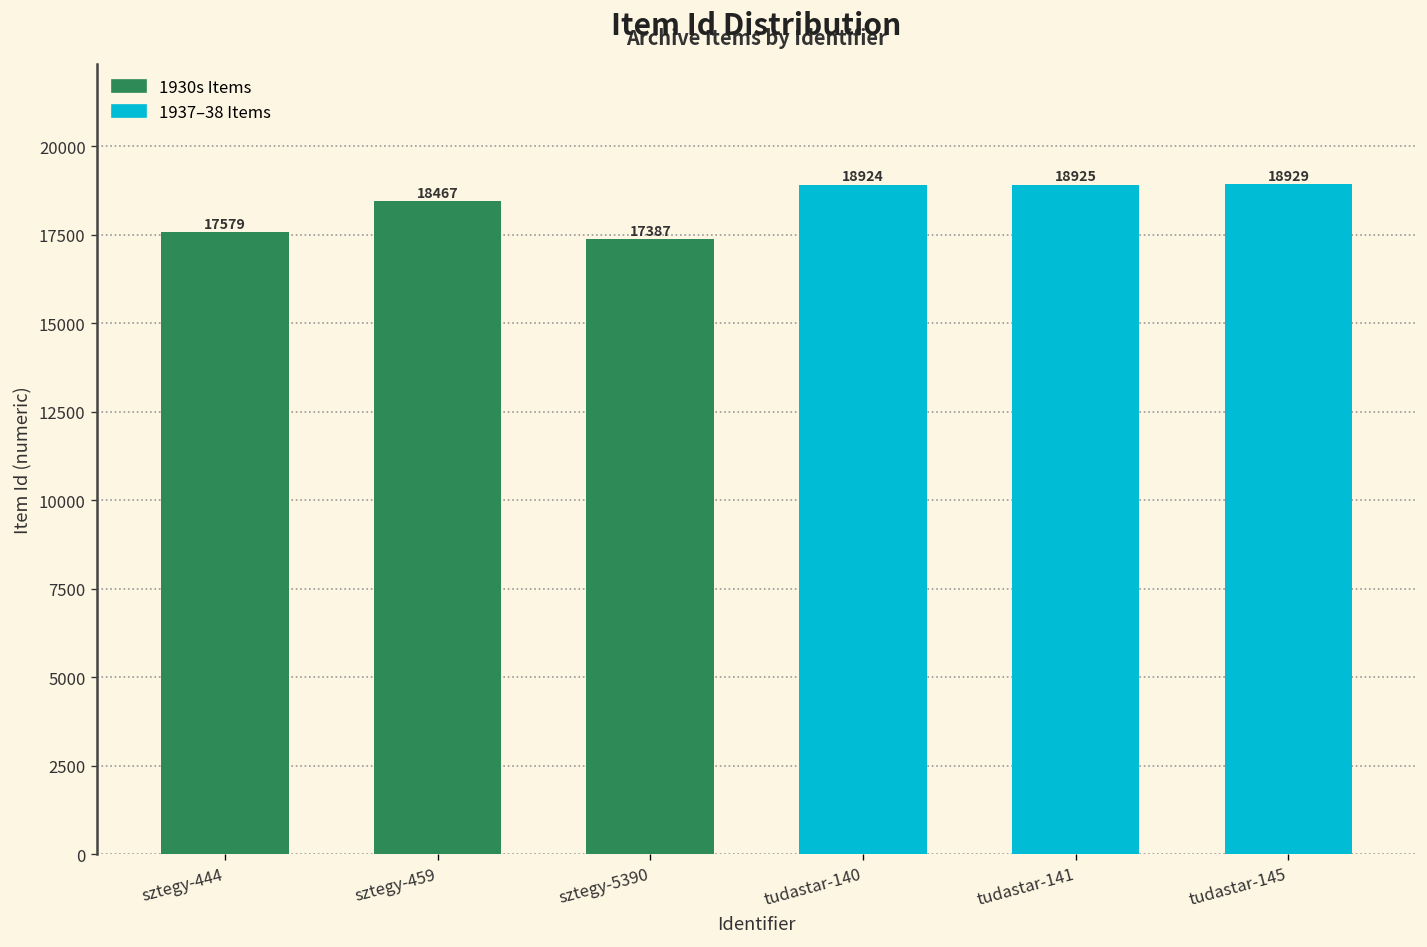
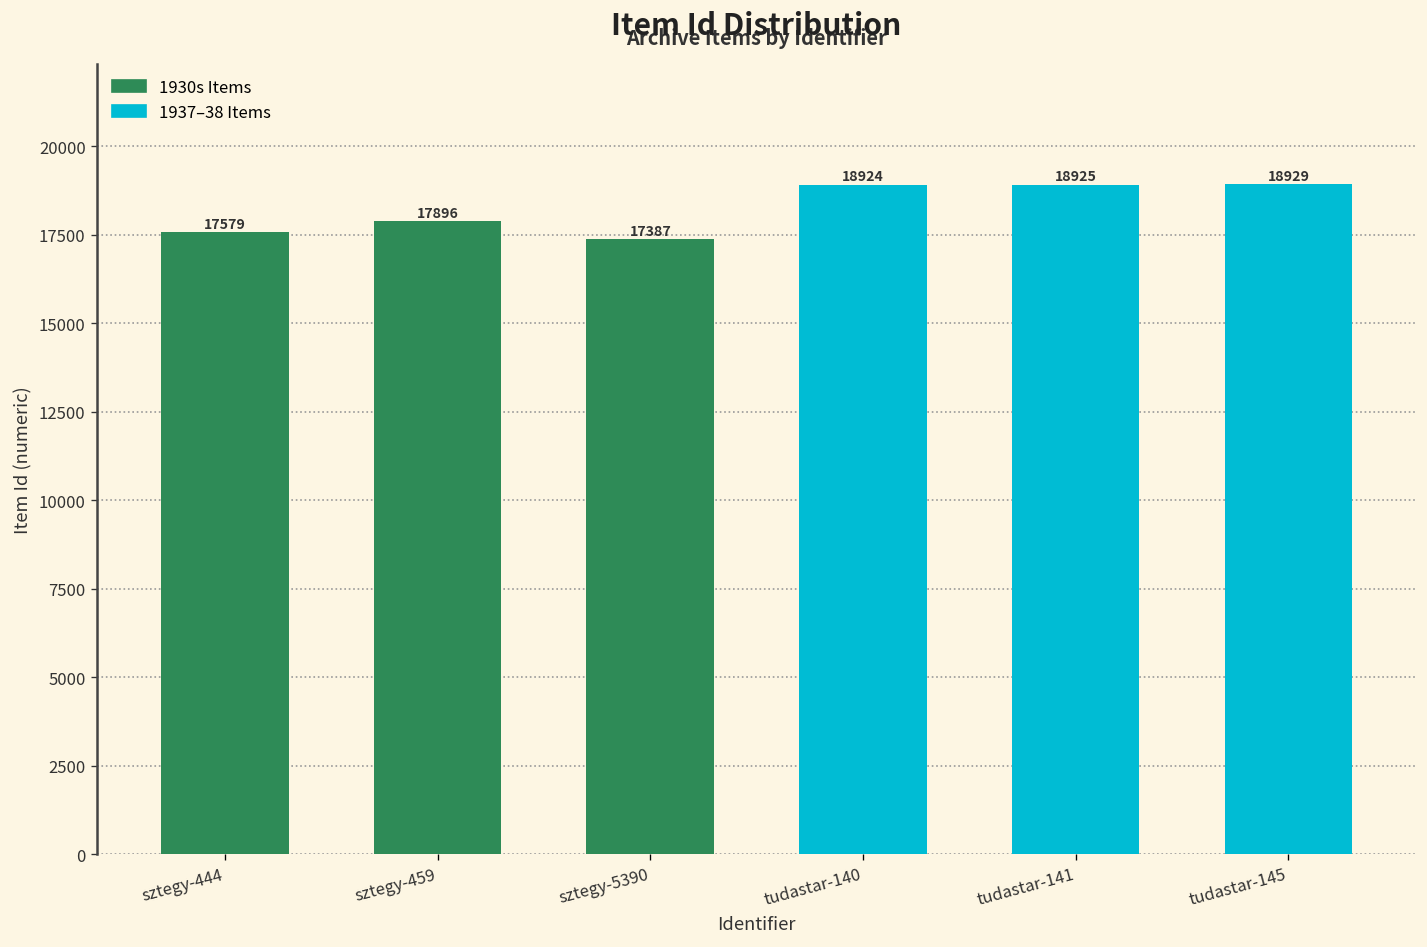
sztegy-459: 18467 -> 17896
